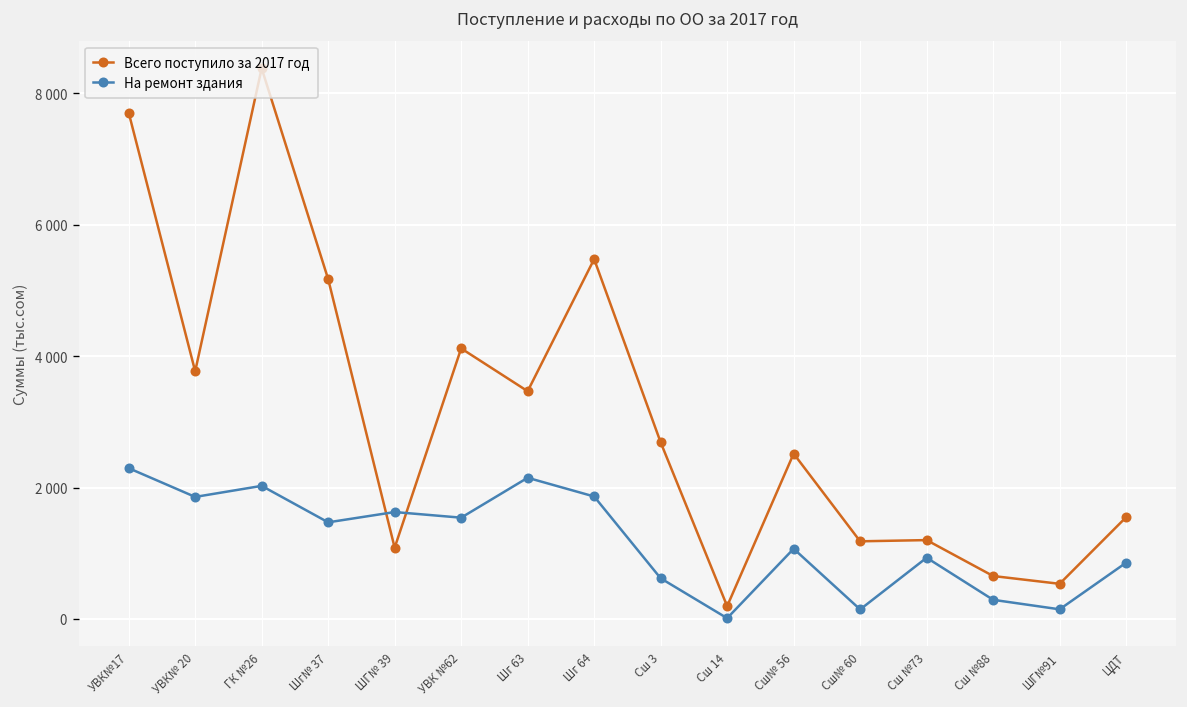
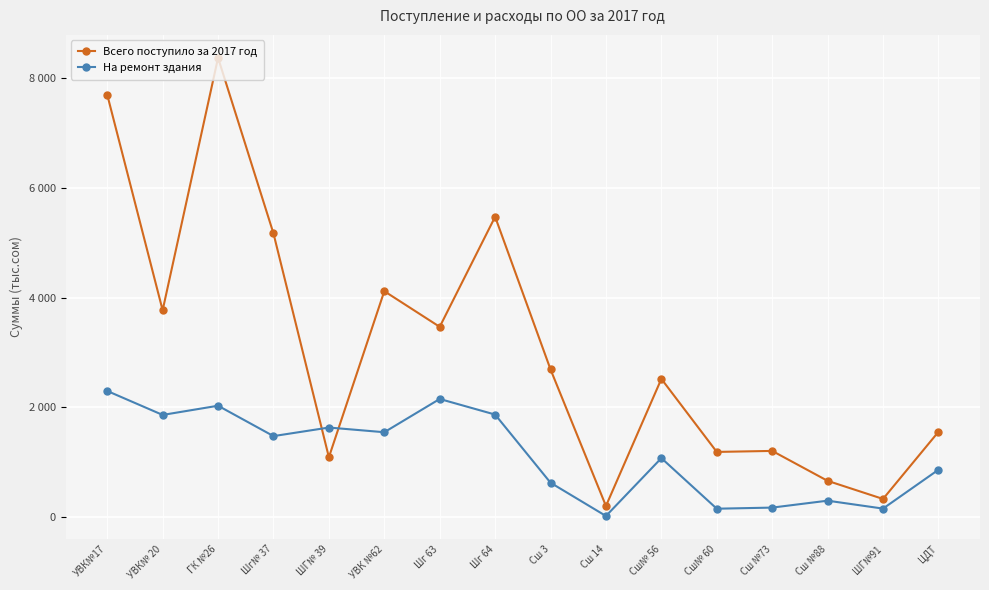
На ремонт здания, Сш №73: 900 -> 200
Всего поступило за 2017 год, ШГ№91: 500 -> 300
